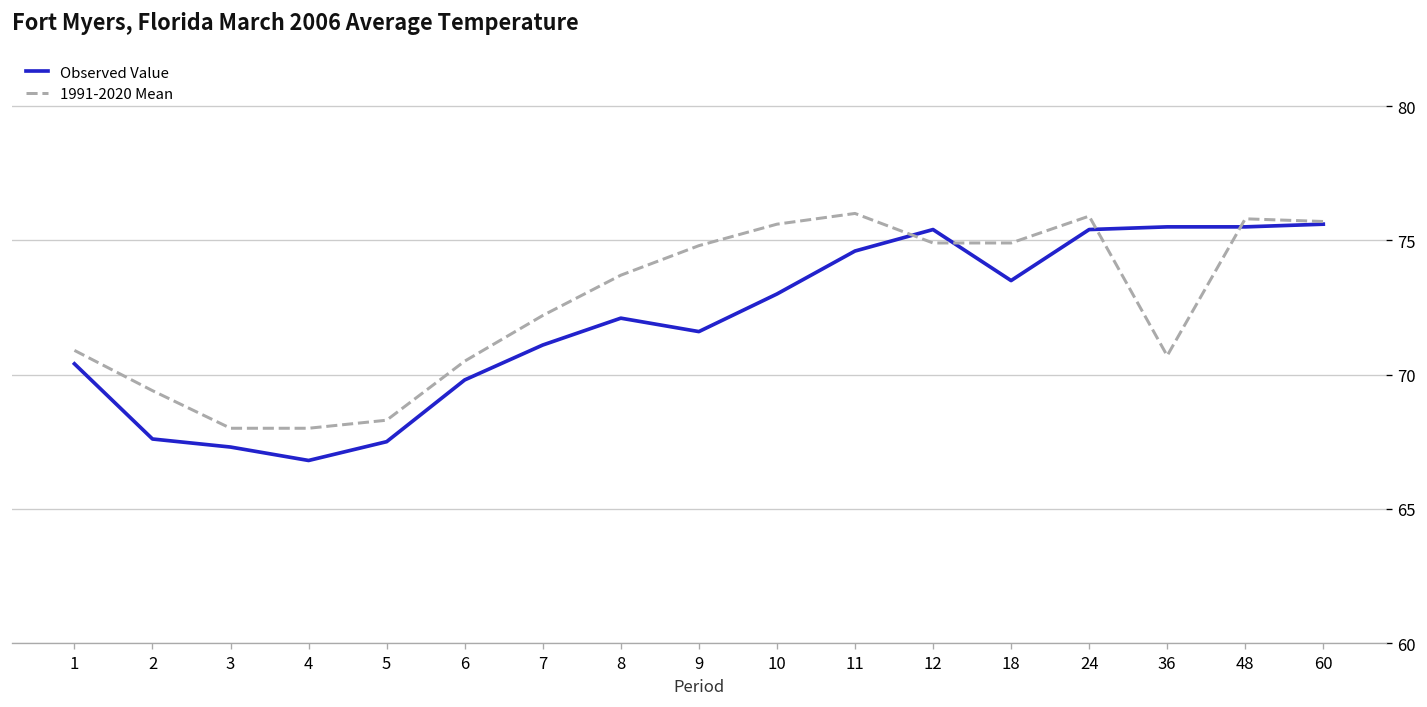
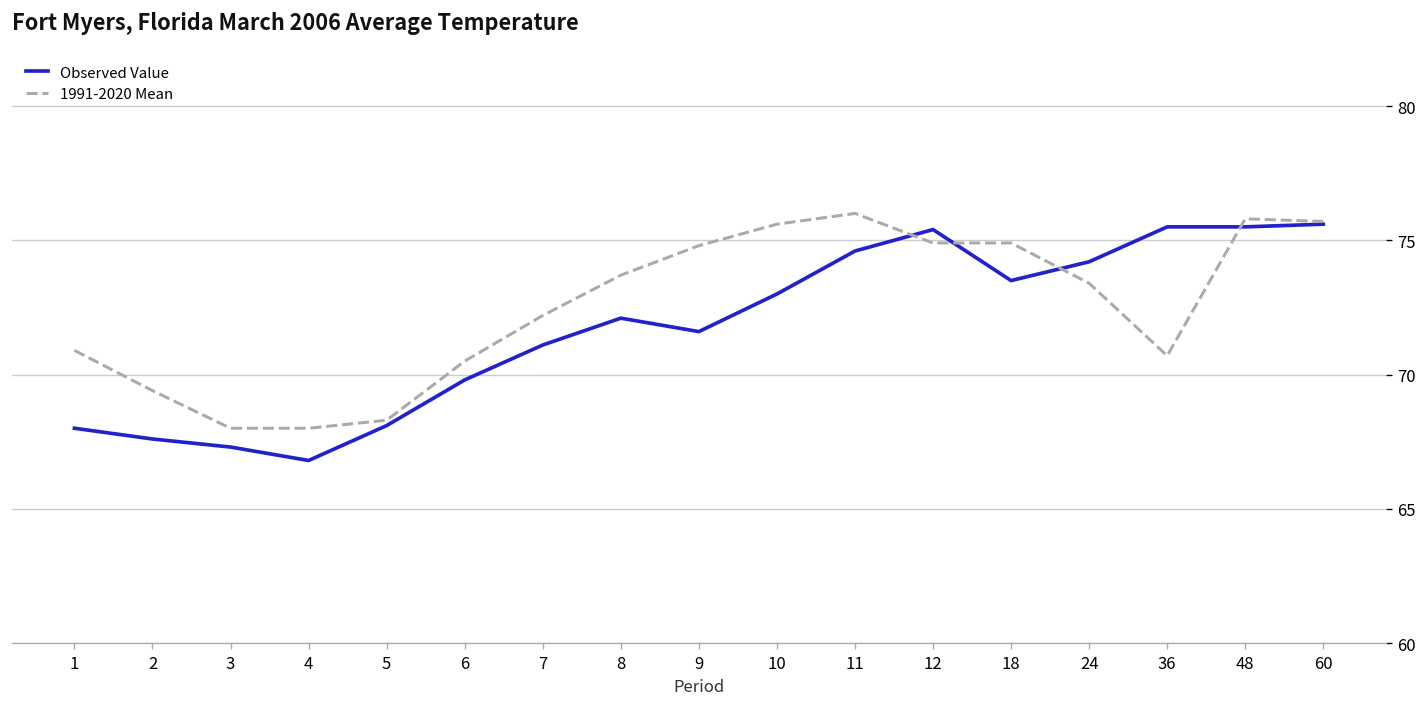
Observed Value, 1: 70.4 -> 68.0
Observed Value, 5: 67.5 -> 68.1
Observed Value, 24: 75.4 -> 74.2
1991-2020 Mean, 24: 75.9 -> 73.4
